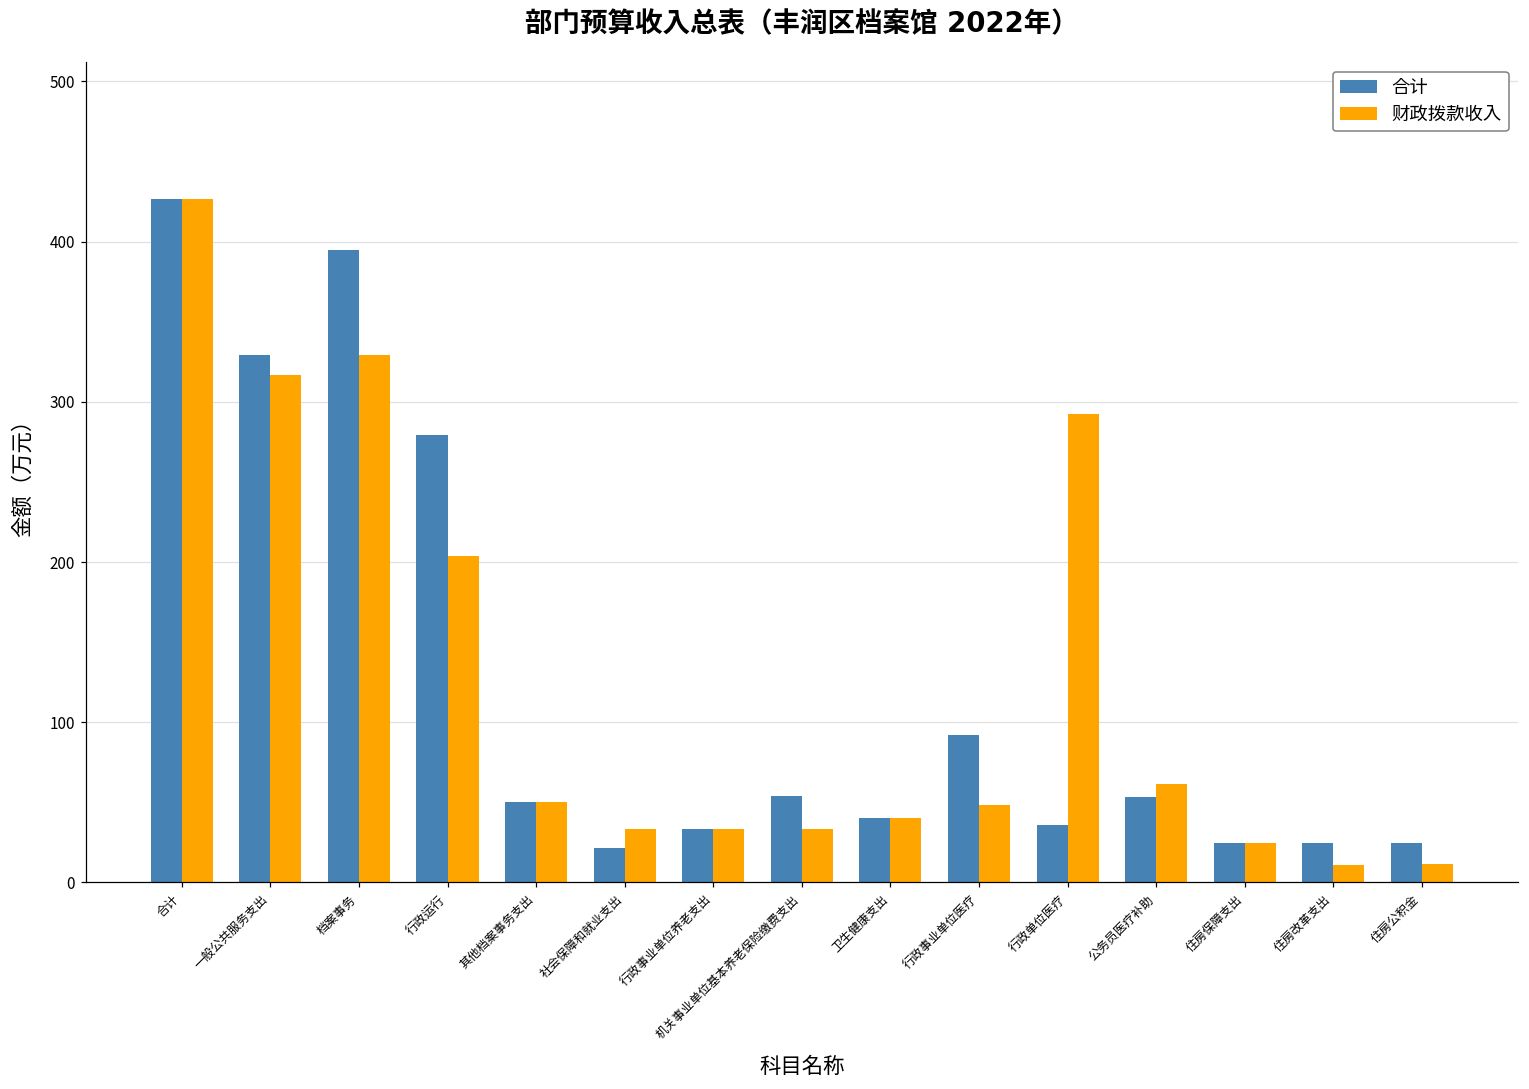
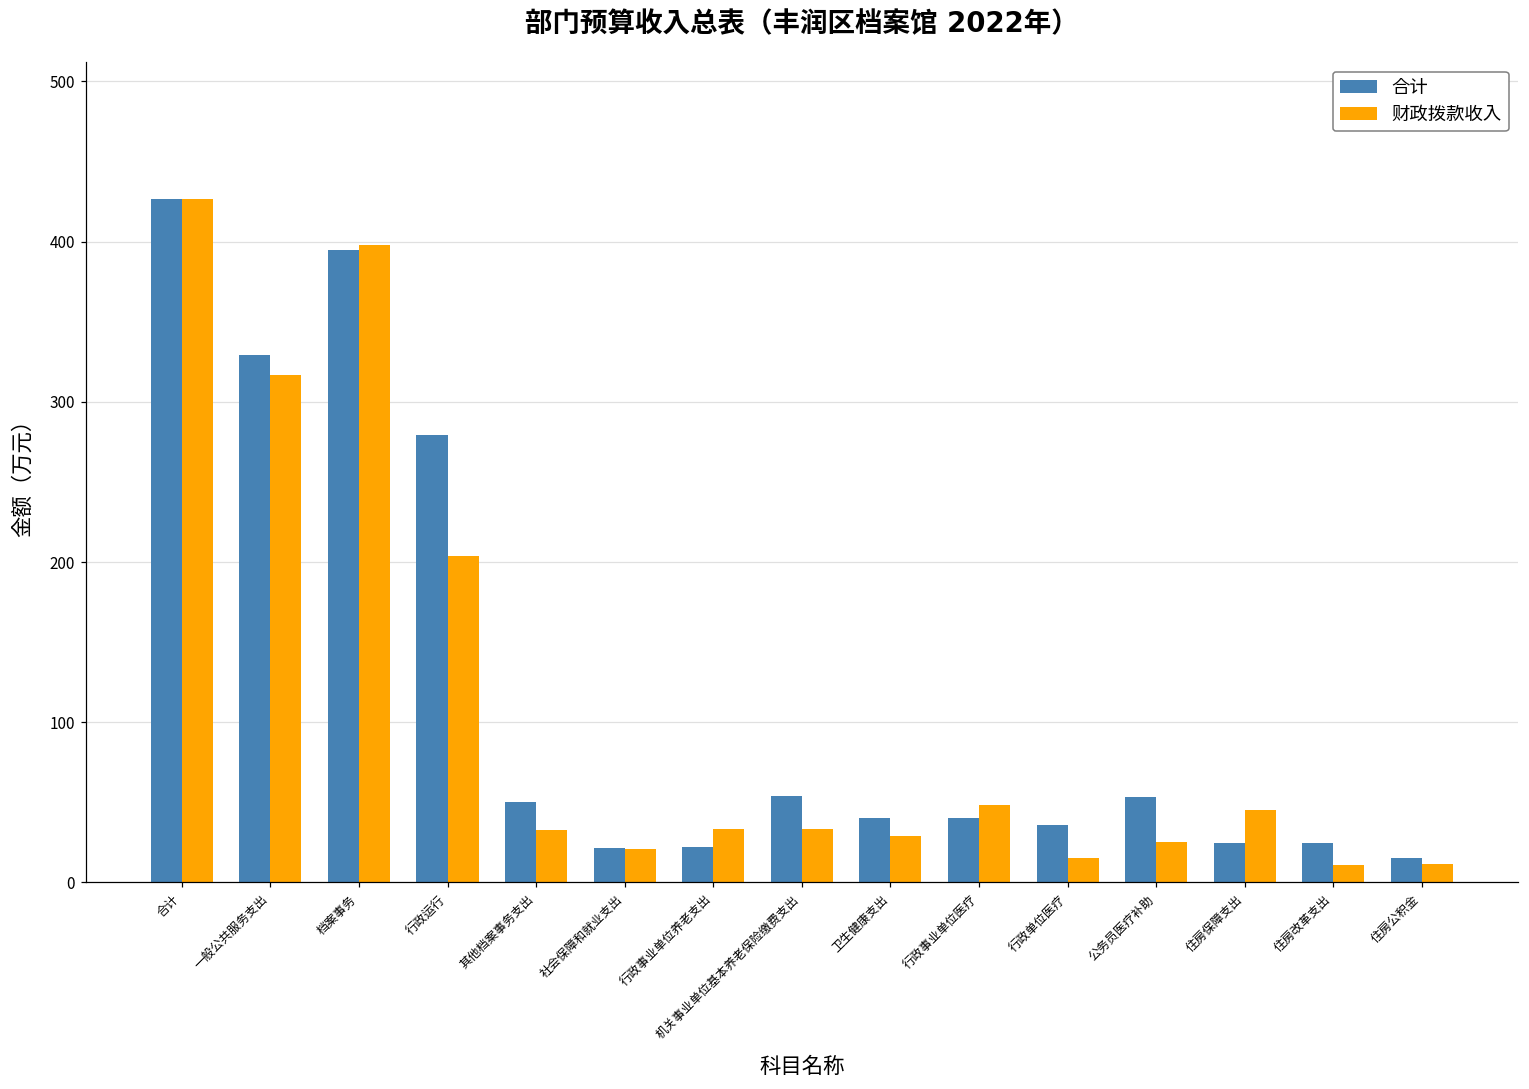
财政拨款收入, 档案事务: 329 -> 398
财政拨款收入, 其他档案事务支出: 50 -> 33
财政拨款收入, 社会保障和就业支出: 33 -> 21
合计, 行政事业单位养老支出: 33 -> 22
财政拨款收入, 卫生健康支出: 40 -> 29
合计, 行政事业单位医疗: 92 -> 40
财政拨款收入, 行政单位医疗: 293 -> 15
财政拨款收入, 公务员医疗补助: 61 -> 25
财政拨款收入, 住房保障支出: 25 -> 45
合计, 住房公积金: 25 -> 15
